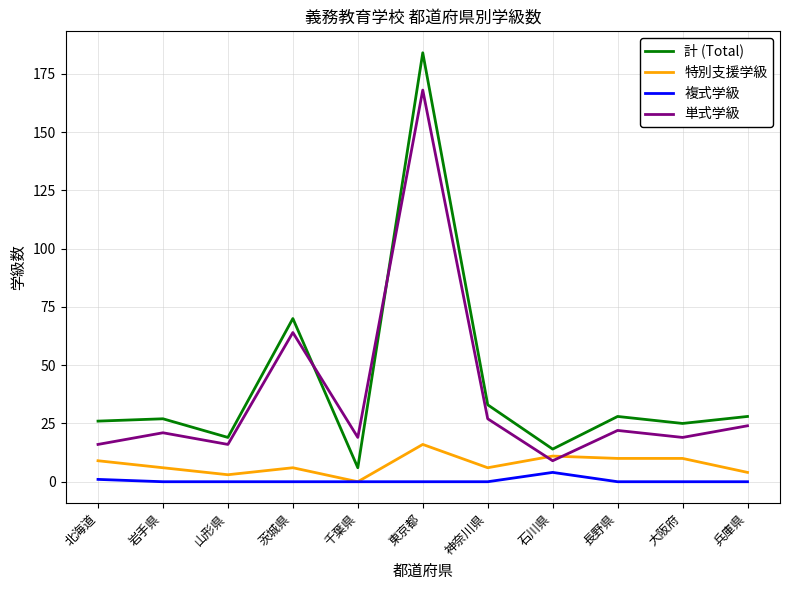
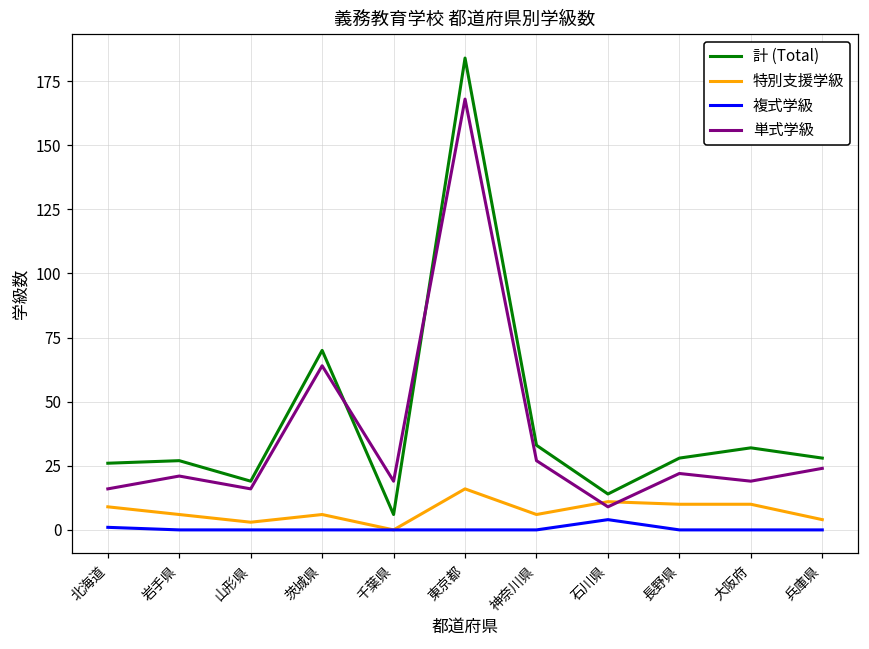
計 (Total), 大阪府: 25 -> 32
